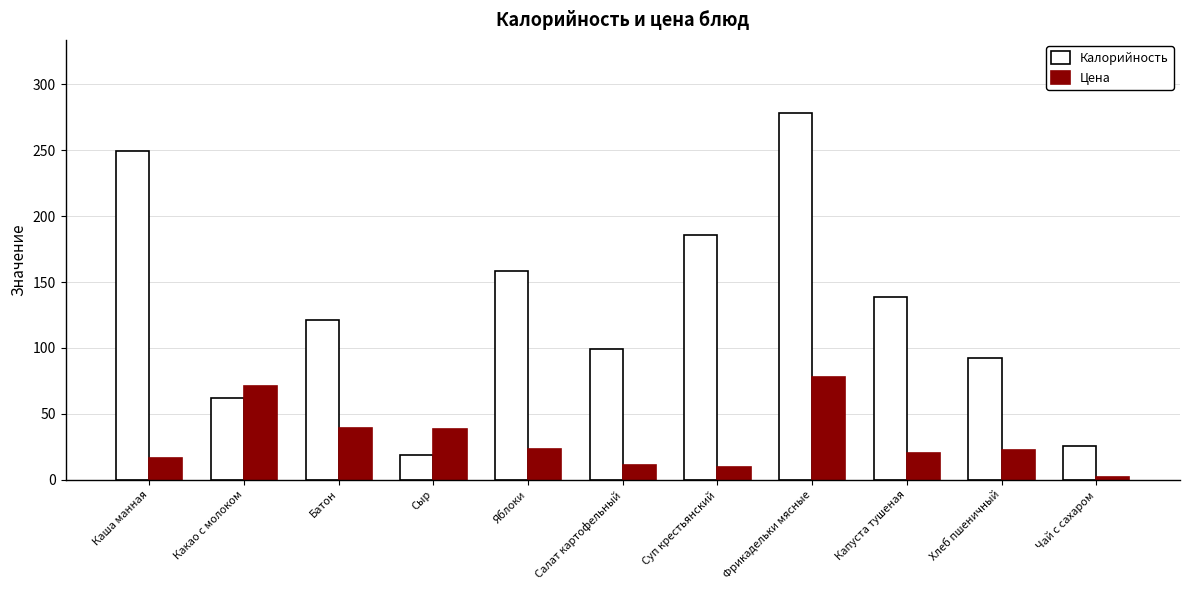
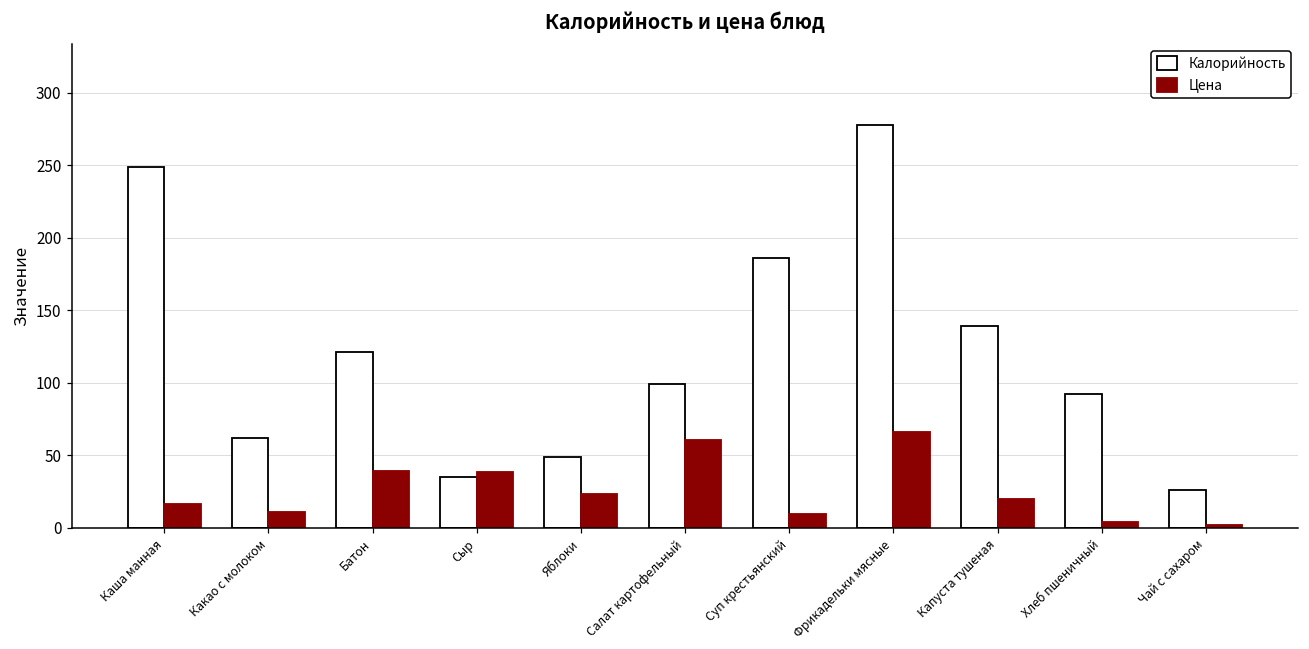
Цена, Какао с молоком: 71 -> 11
Калорийность, Сыр: 19 -> 35
Калорийность, Яблоки: 158 -> 49
Цена, Салат картофельный: 11 -> 60
Цена, Фрикадельки мясные: 78 -> 66
Цена, Хлеб пшеничный: 23 -> 4
